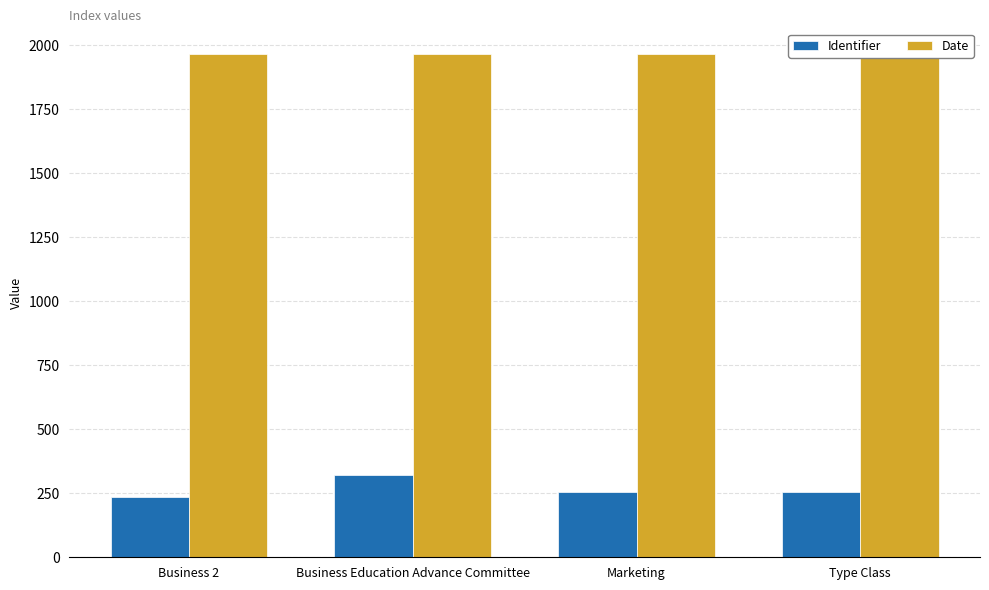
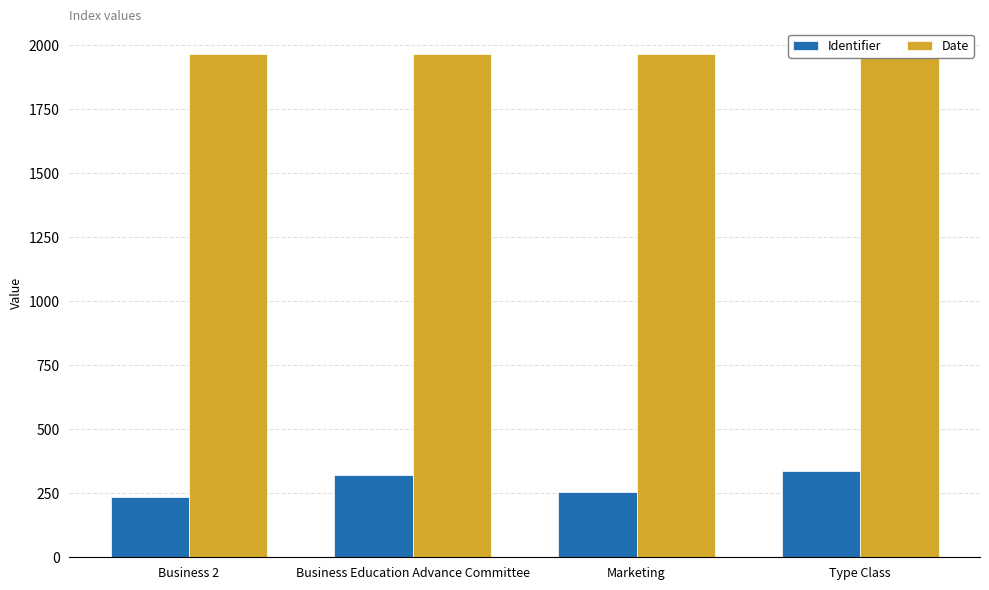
Identifier, Type Class: 260 -> 340
